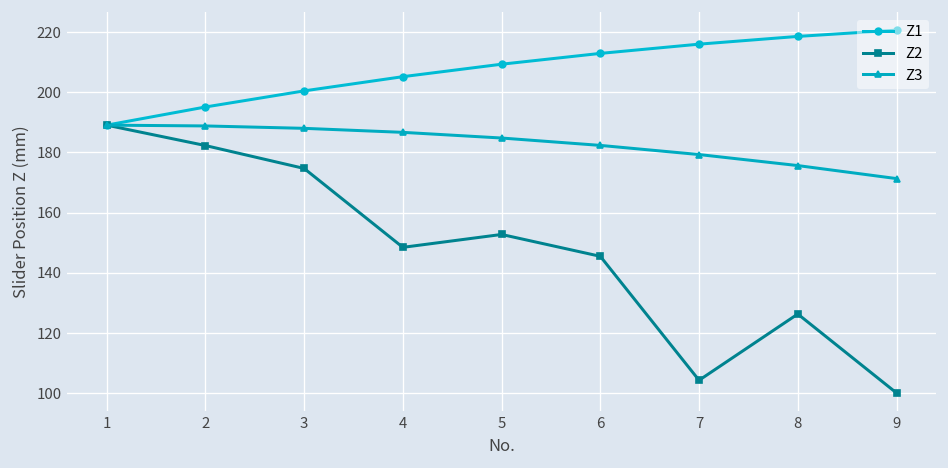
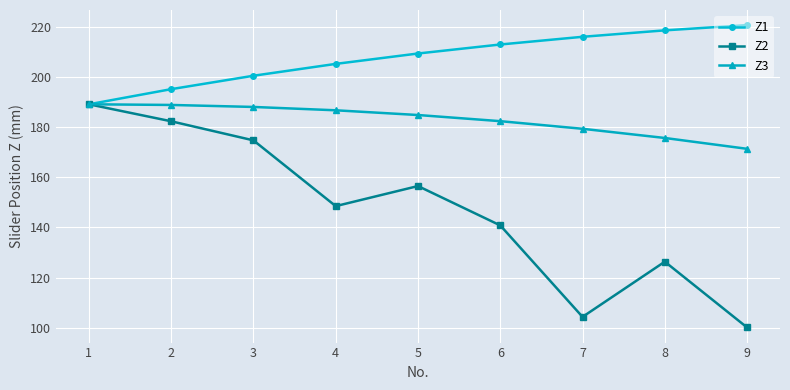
Z2, 5: 153 -> 156
Z2, 6: 145 -> 141
